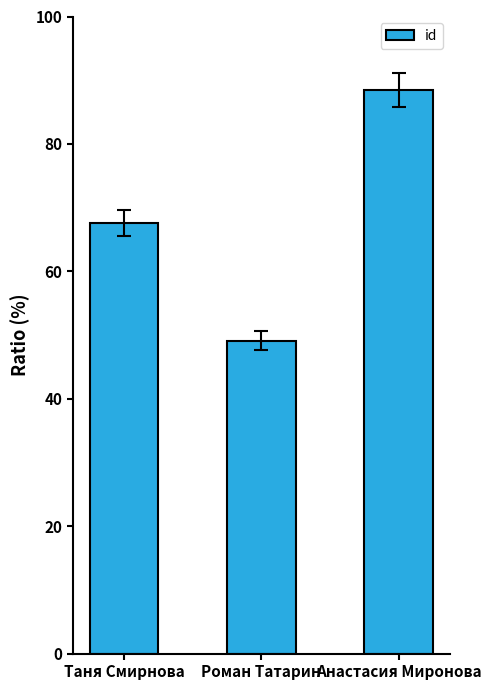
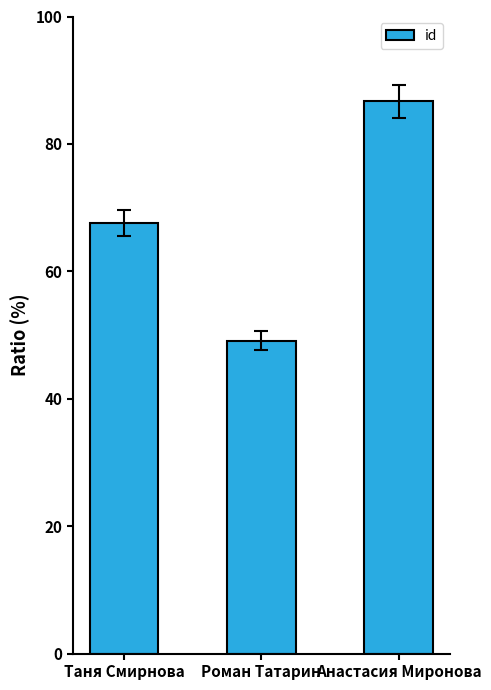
id, Анастасия Миронова: 88 -> 87
